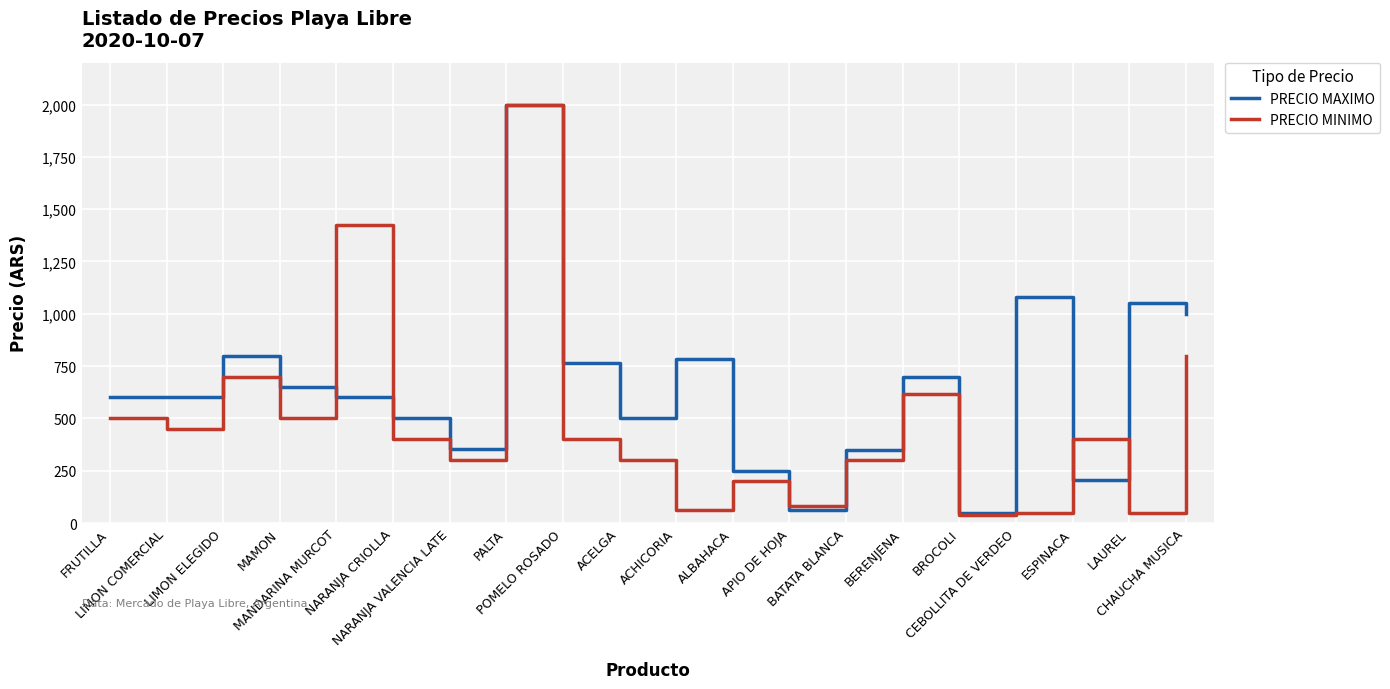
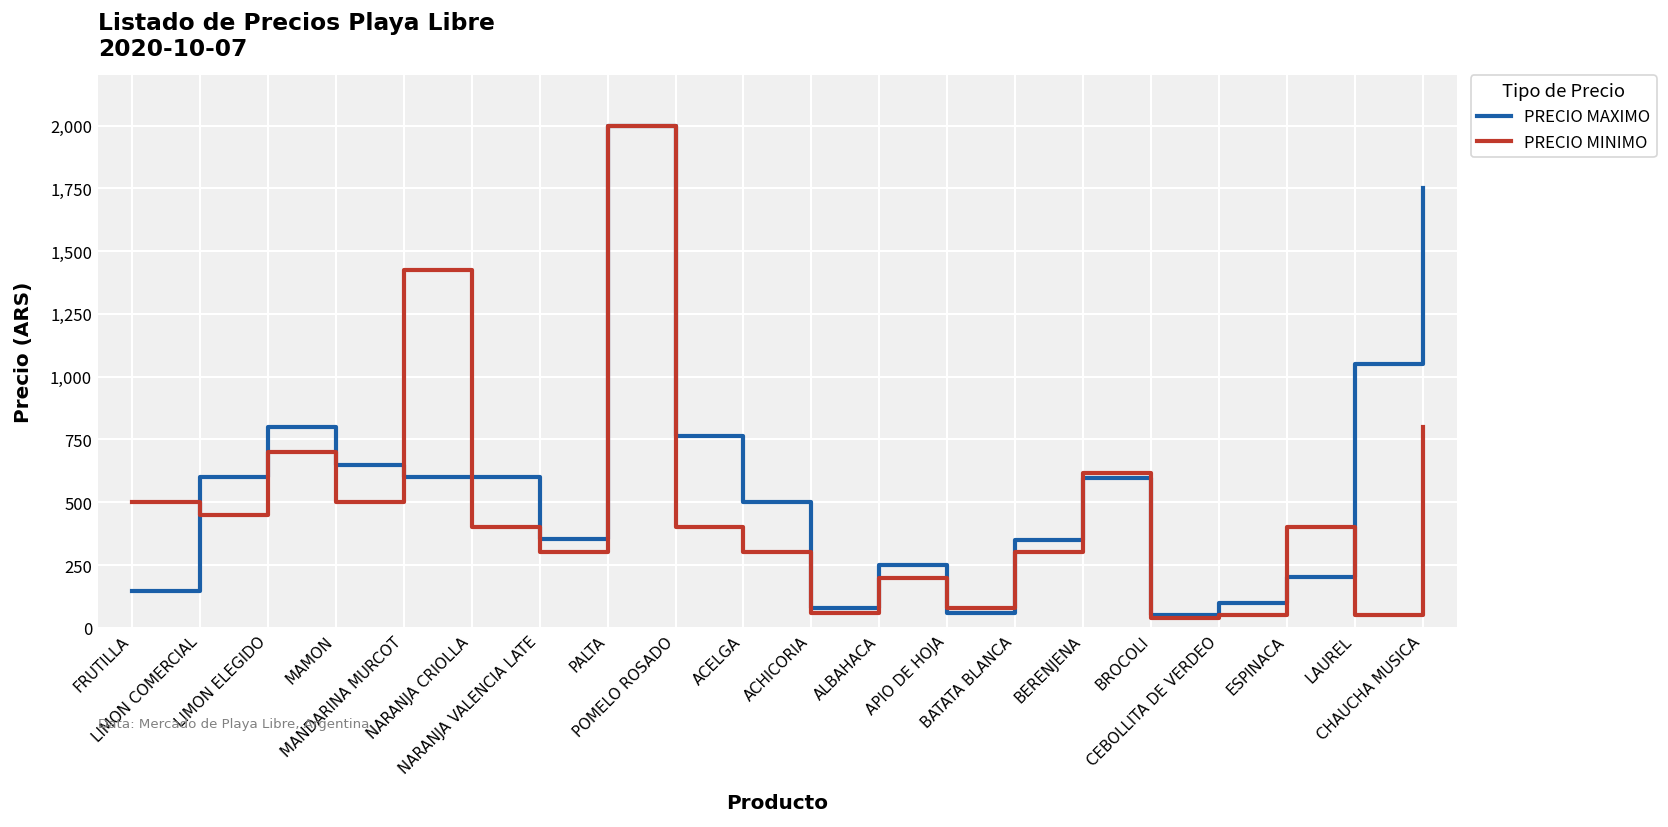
PRECIO MAXIMO, FRUTILLA: 600 -> 150
PRECIO MAXIMO, NARANJA CRIOLLA: 500 -> 600
PRECIO MAXIMO, ACHICORIA: 780 -> 80
PRECIO MAXIMO, BERENJENA: 700 -> 600
PRECIO MAXIMO, CEBOLLITA DE VERDEO: 1,080 -> 100
PRECIO MAXIMO, CHAUCHA MUSICA: 1,000 -> 1,750
